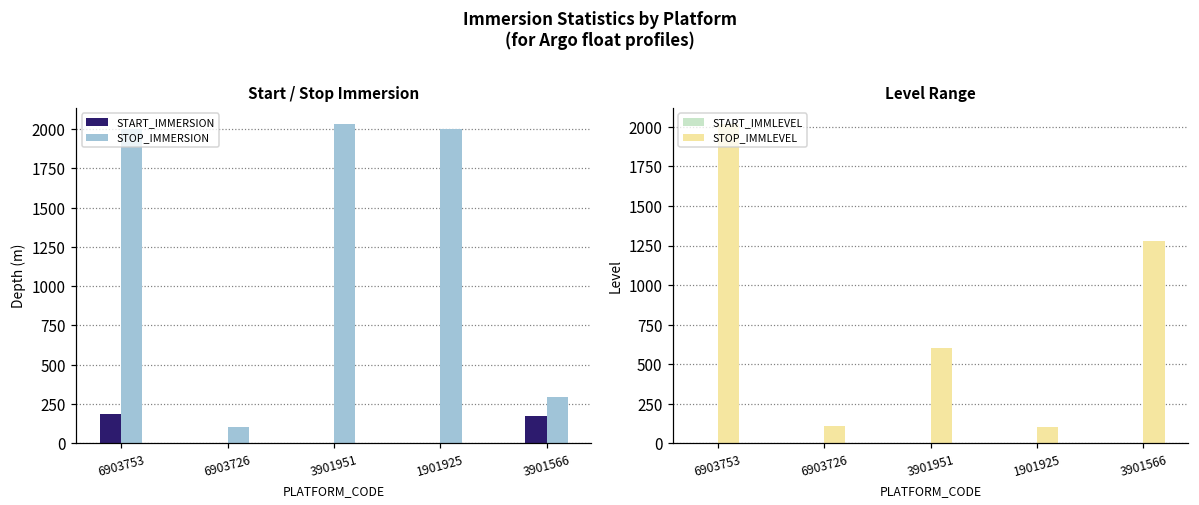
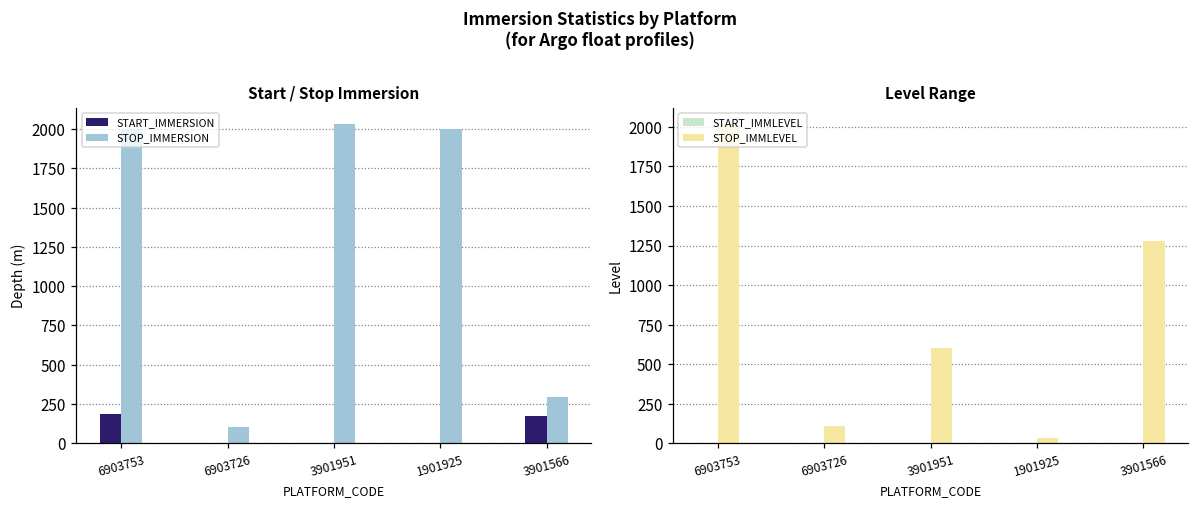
Level Range, STOP_IMMLEVEL, 1901925: 100 -> 30
